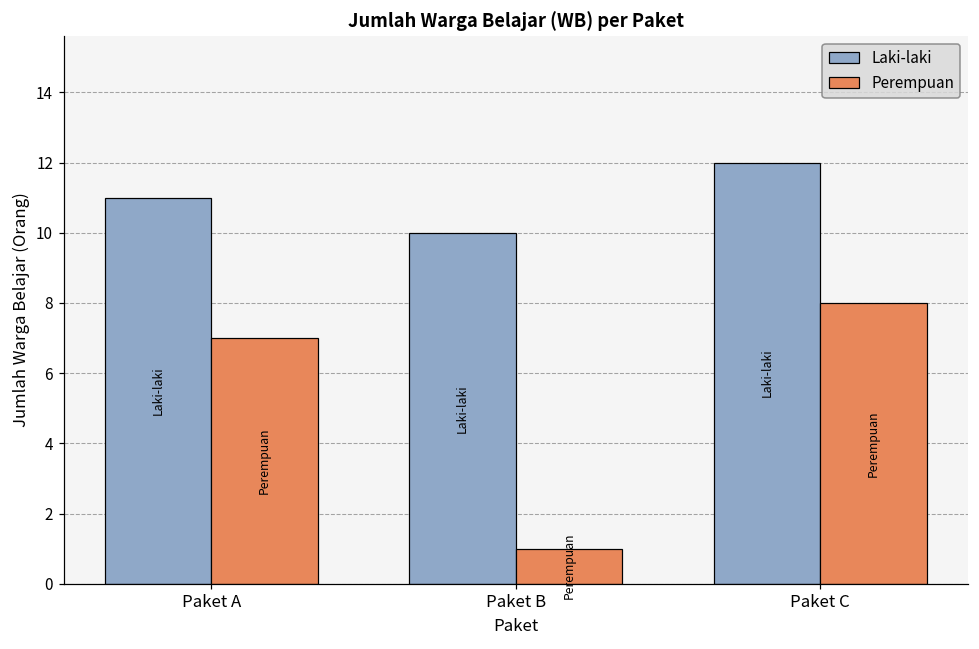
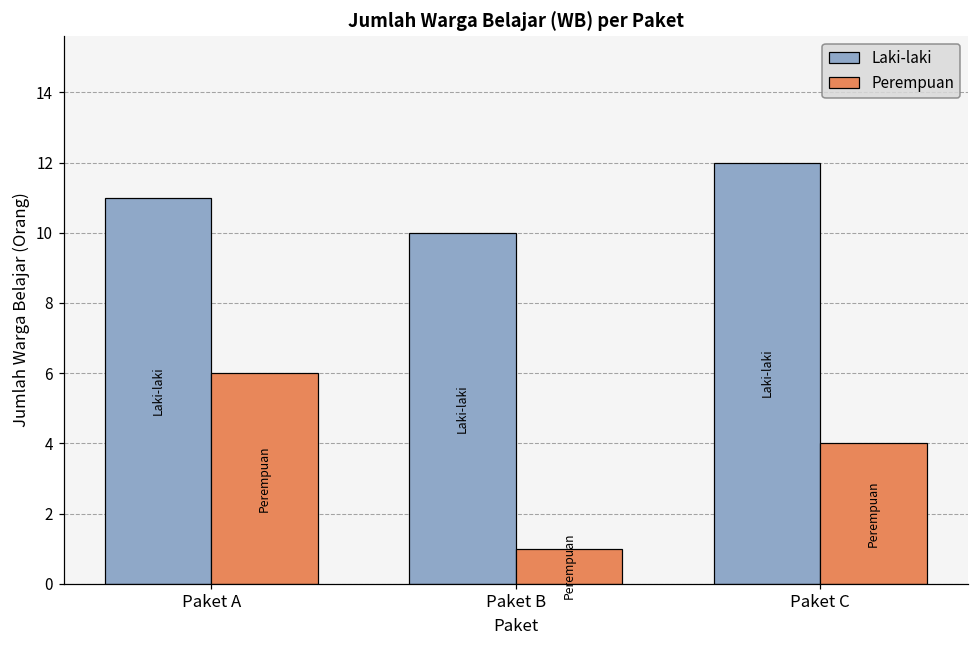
Perempuan, Paket A: 7 -> 6
Perempuan, Paket C: 8 -> 4
